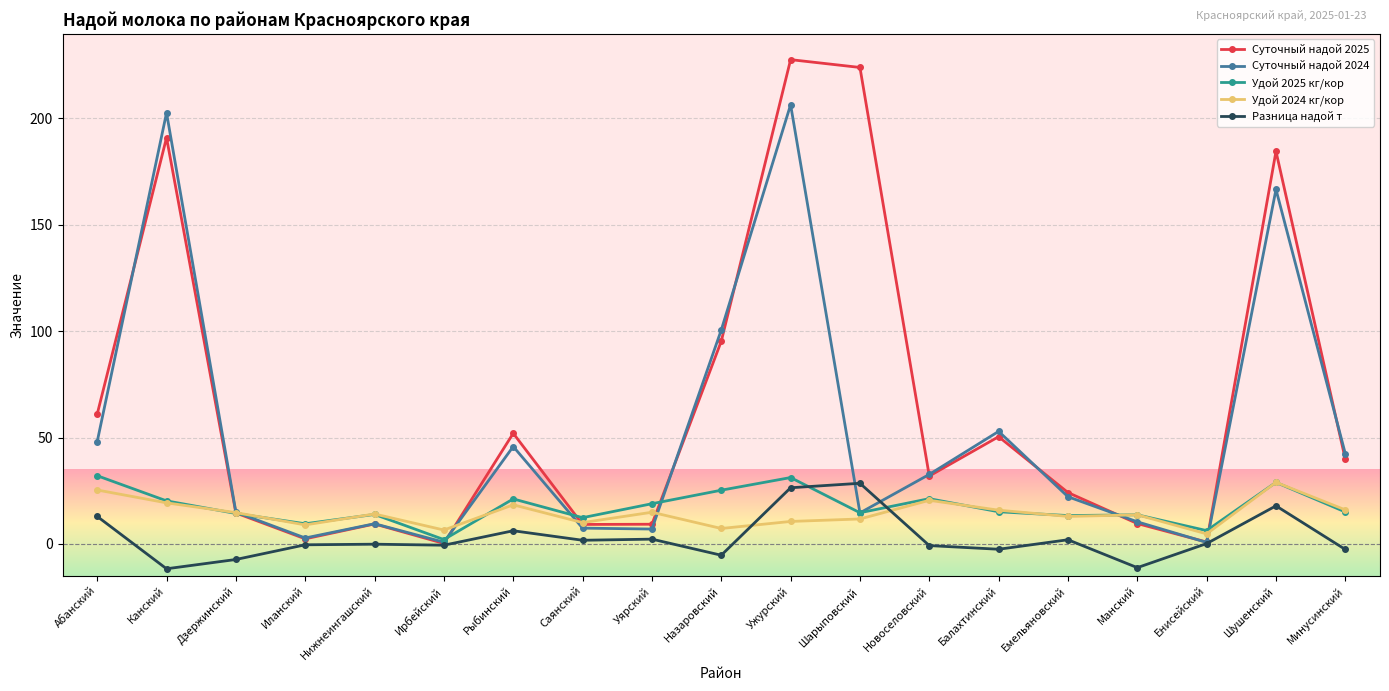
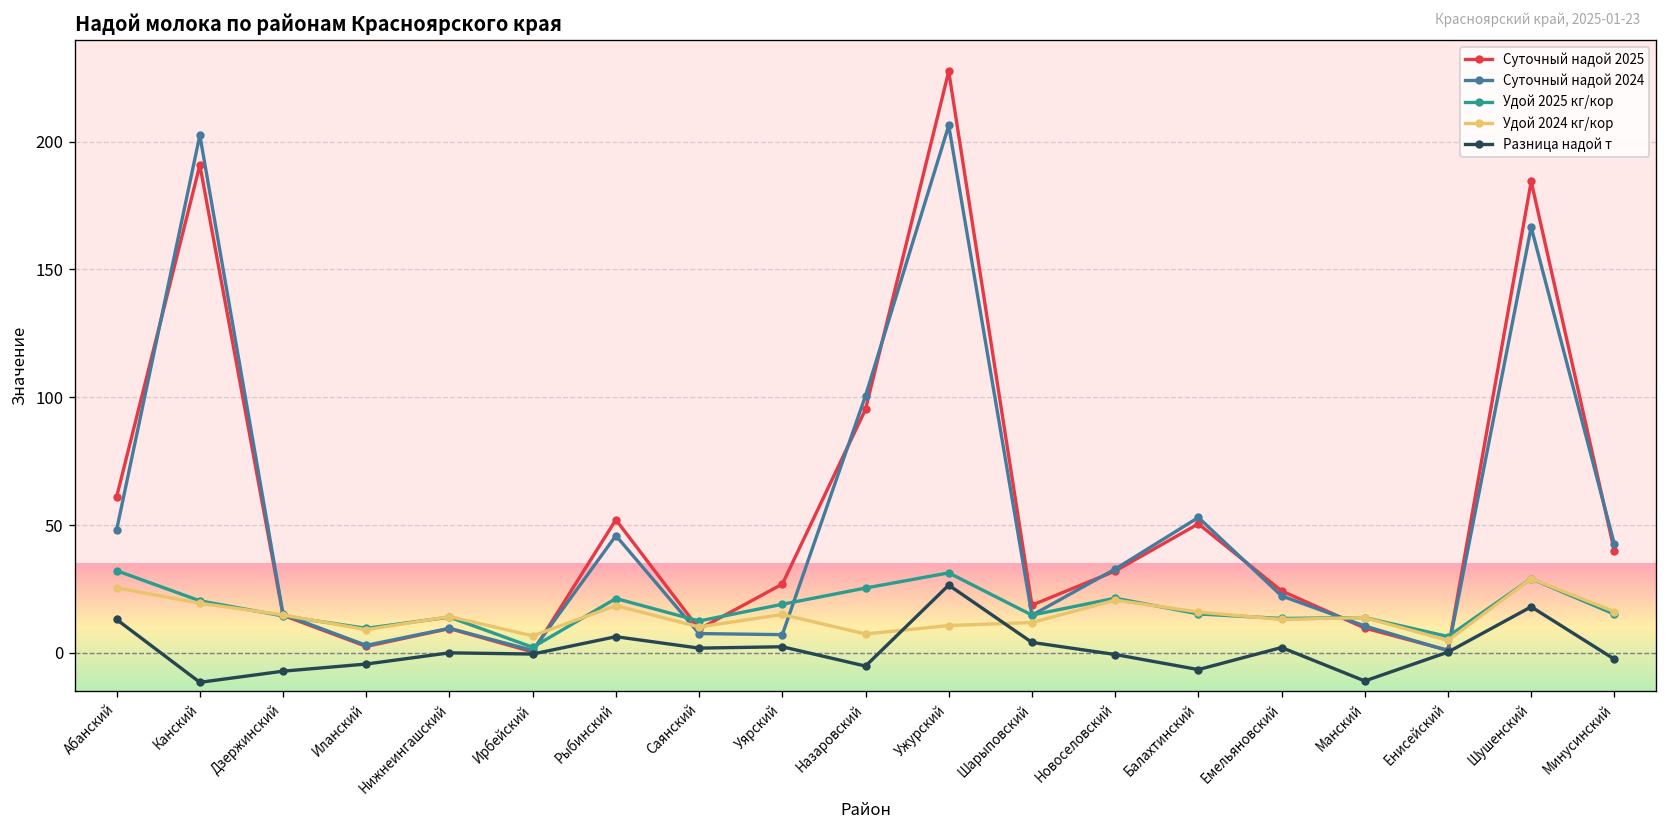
Разница надой т, Иланский: 0 -> -5
Суточный надой 2025, Уярский: 9 -> 27
Суточный надой 2025, Шарыповский: 224 -> 19
Разница надой т, Шарыповский: 29 -> 4
Разница надой т, Балахтинский: -2 -> -7
